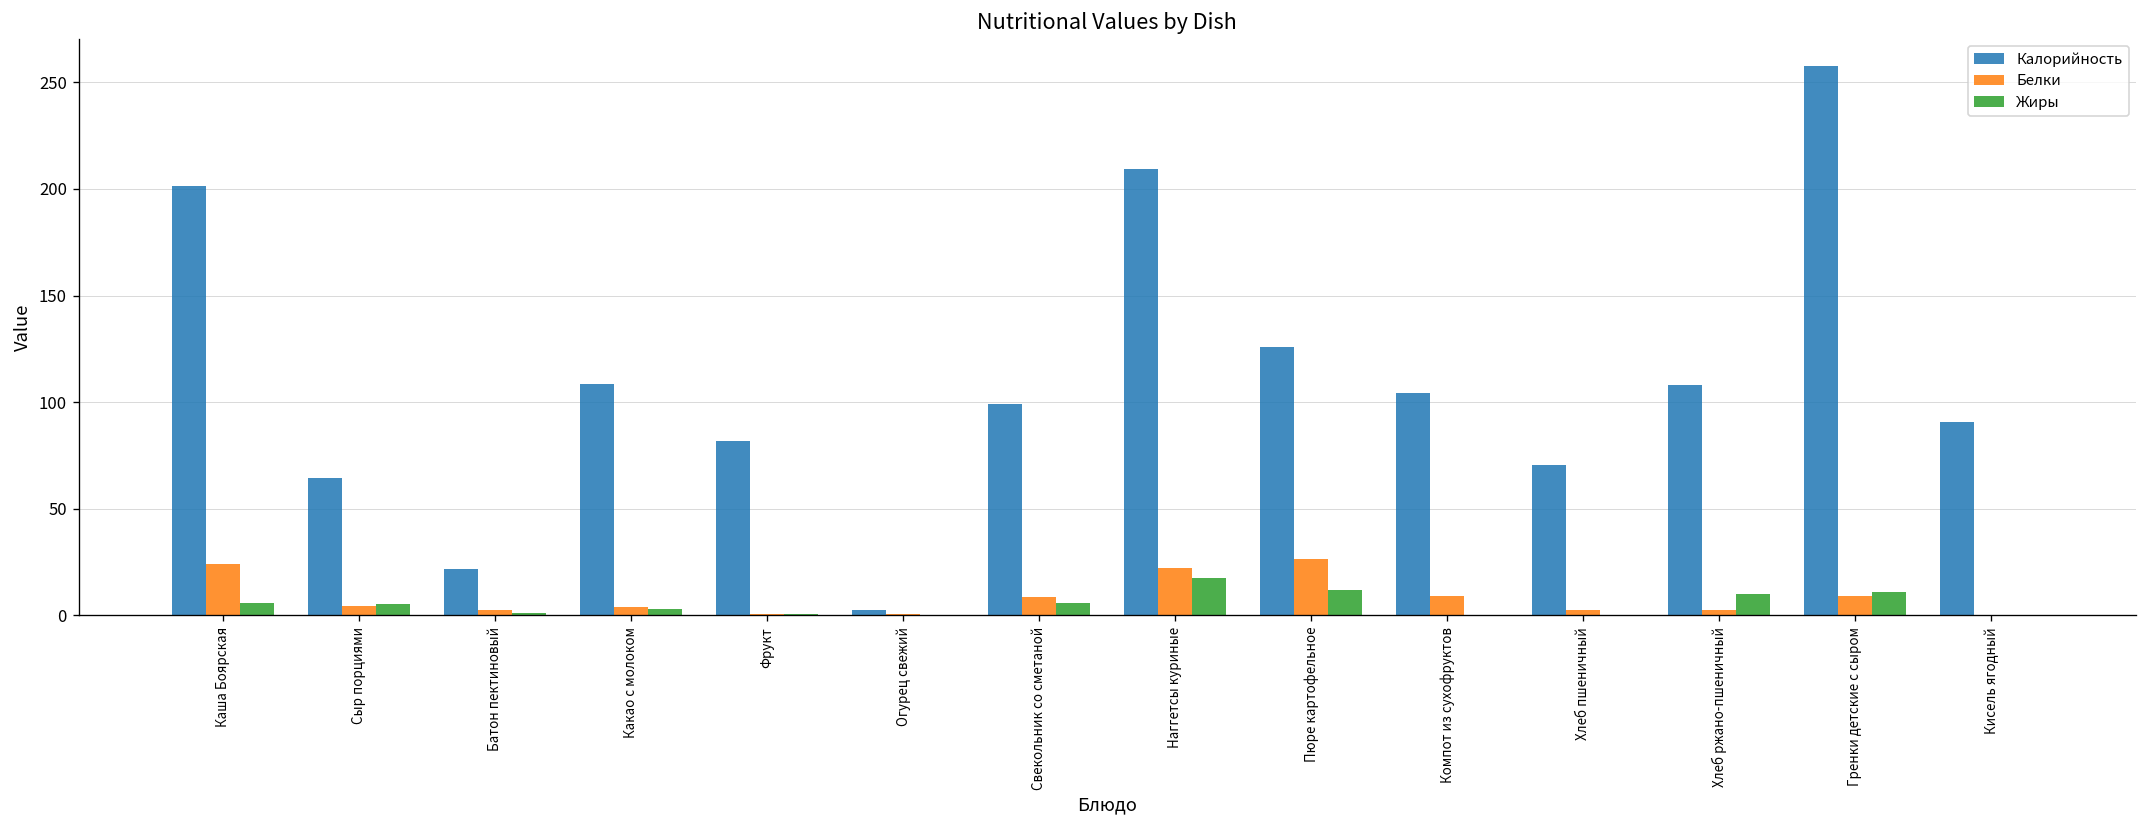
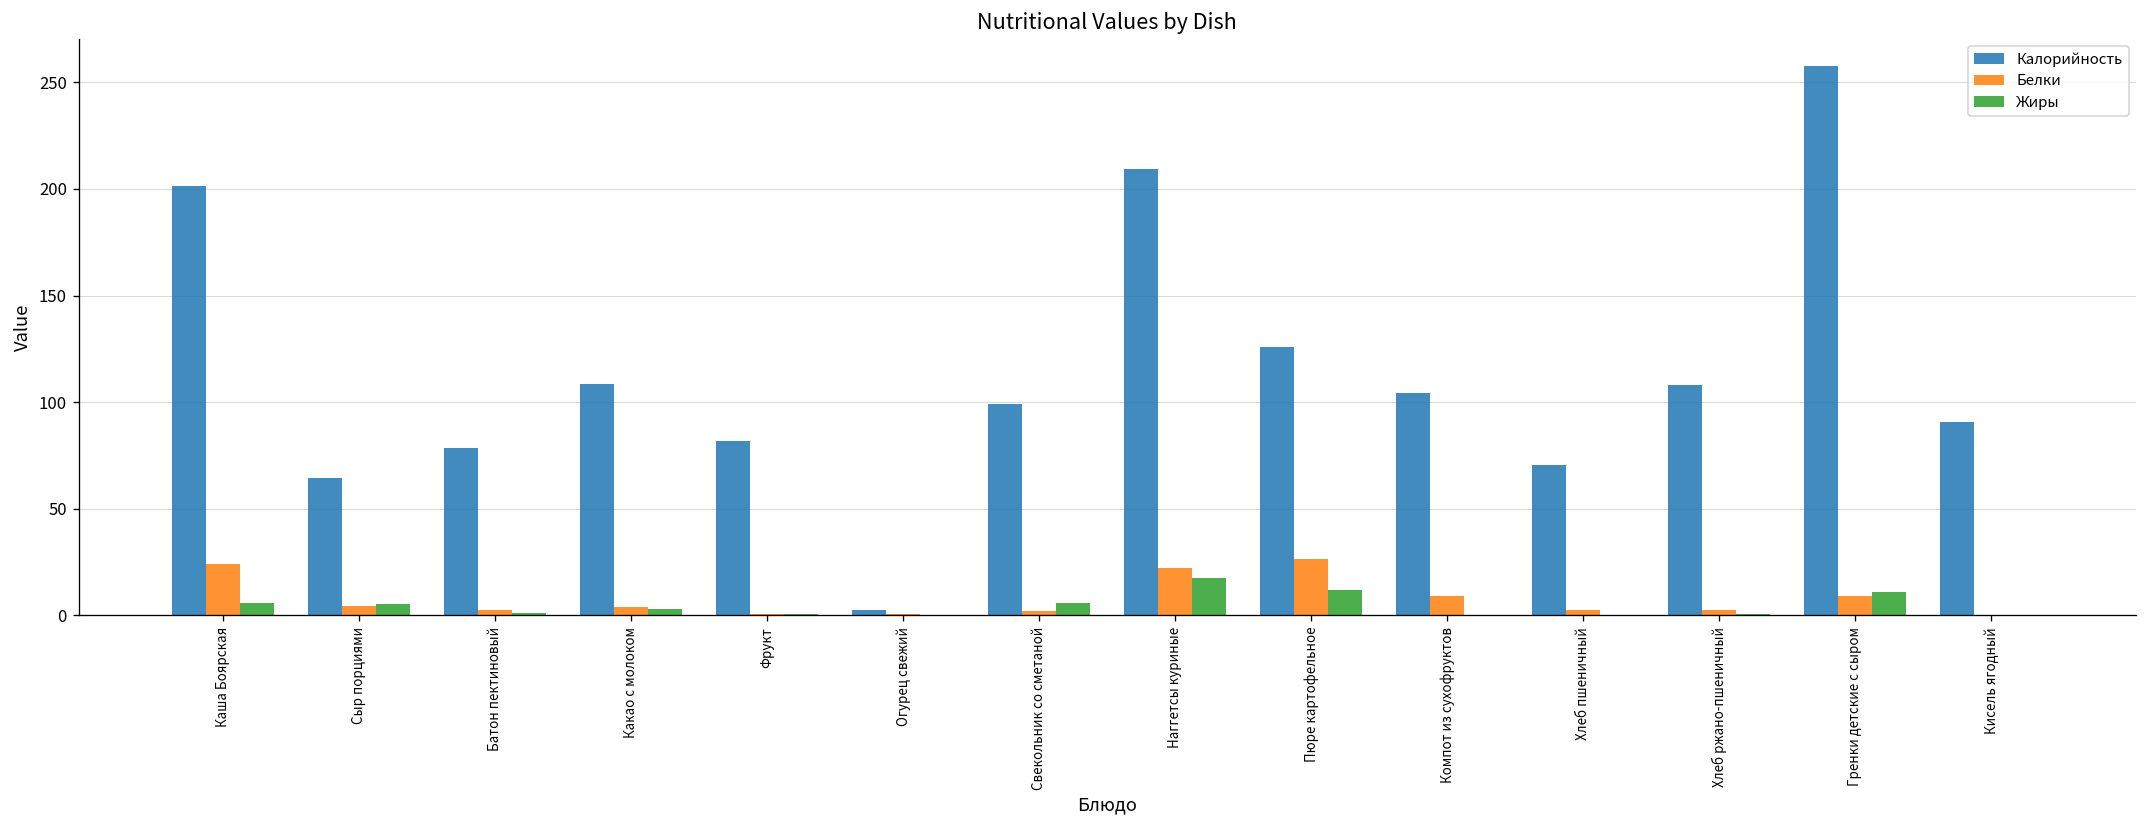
Калорийность, Батон пектиновый: 22 -> 79
Белки, Свекольник со сметаной: 9 -> 2
Жиры, Хлеб ржано-пшеничный: 10 -> 0
